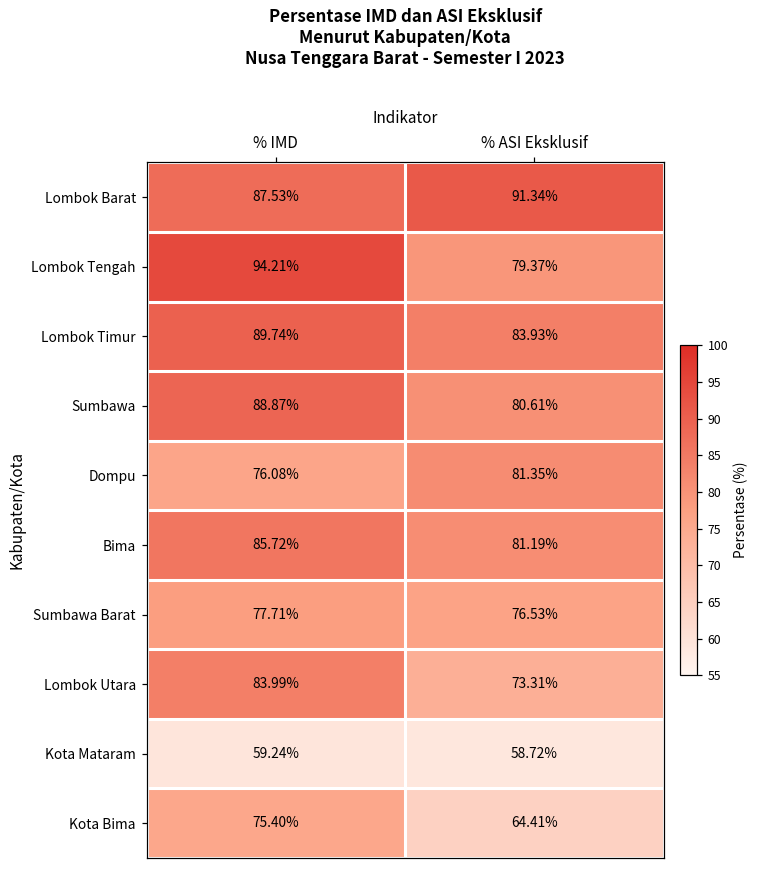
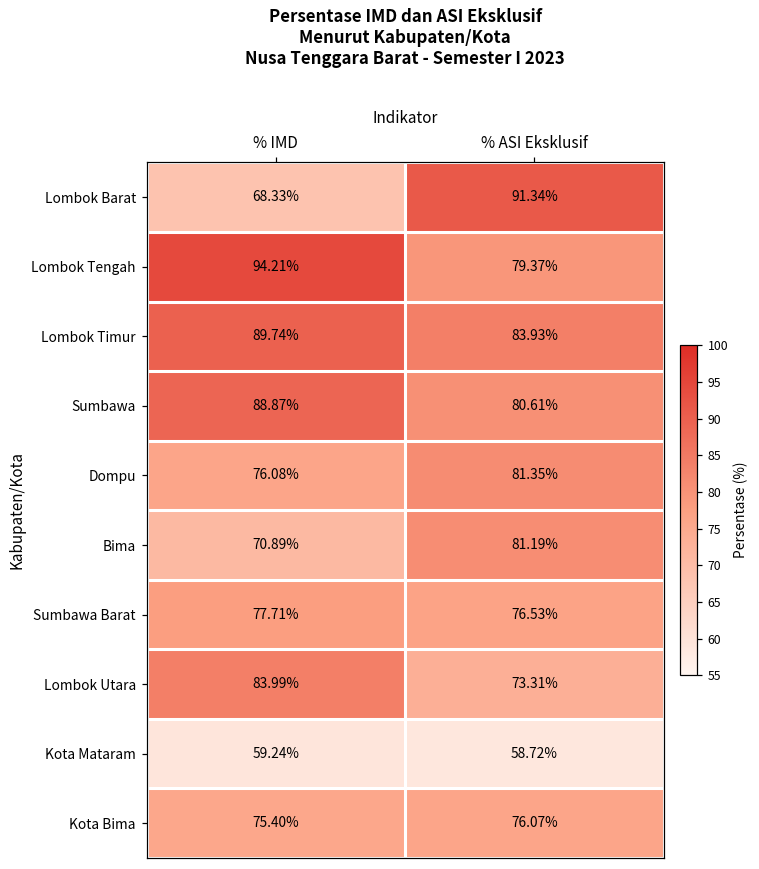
Lombok Barat, % IMD: 87.53% -> 68.33%
Bima, % IMD: 85.72% -> 70.89%
Kota Bima, % ASI Eksklusif: 64.41% -> 76.07%
